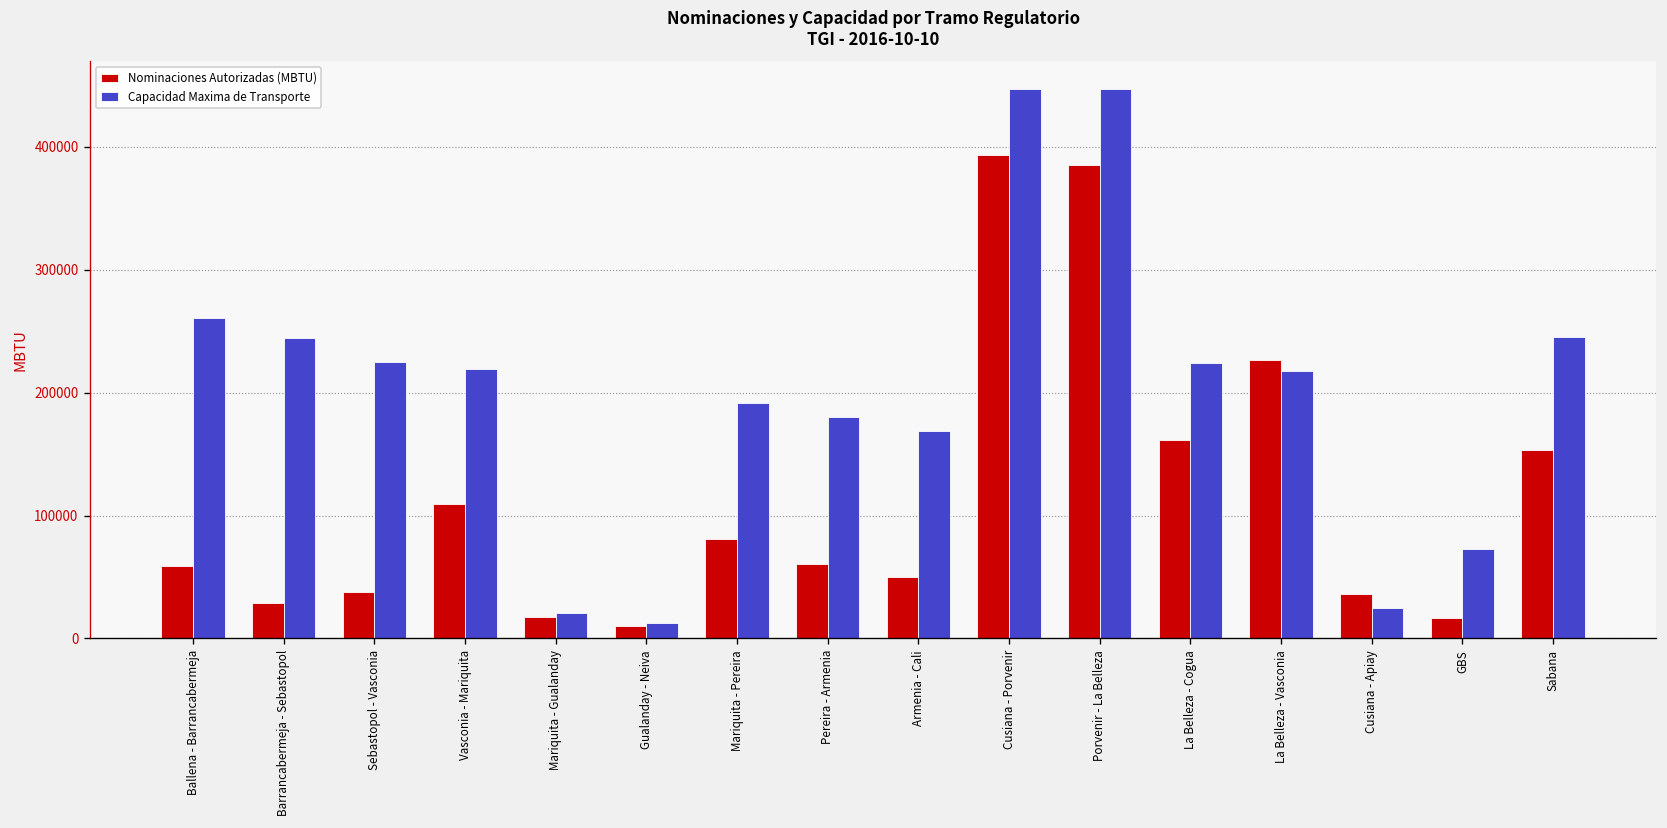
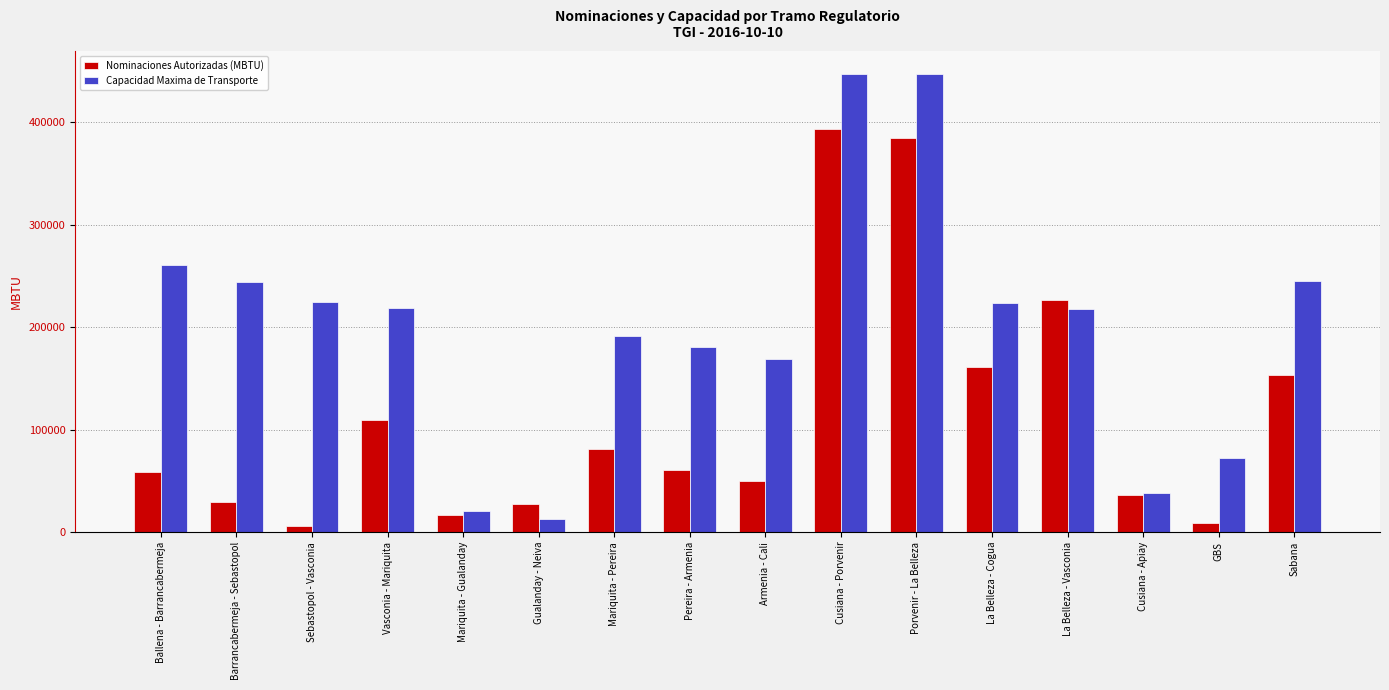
Nominaciones Autorizadas (MBTU), Sebastopol - Vasconia: 38000 -> 6000
Nominaciones Autorizadas (MBTU), Gualanday - Neiva: 10000 -> 27000
Capacidad Maxima de Transporte, Cusiana - Apiay: 25000 -> 38000
Nominaciones Autorizadas (MBTU), GBS: 17000 -> 8000
